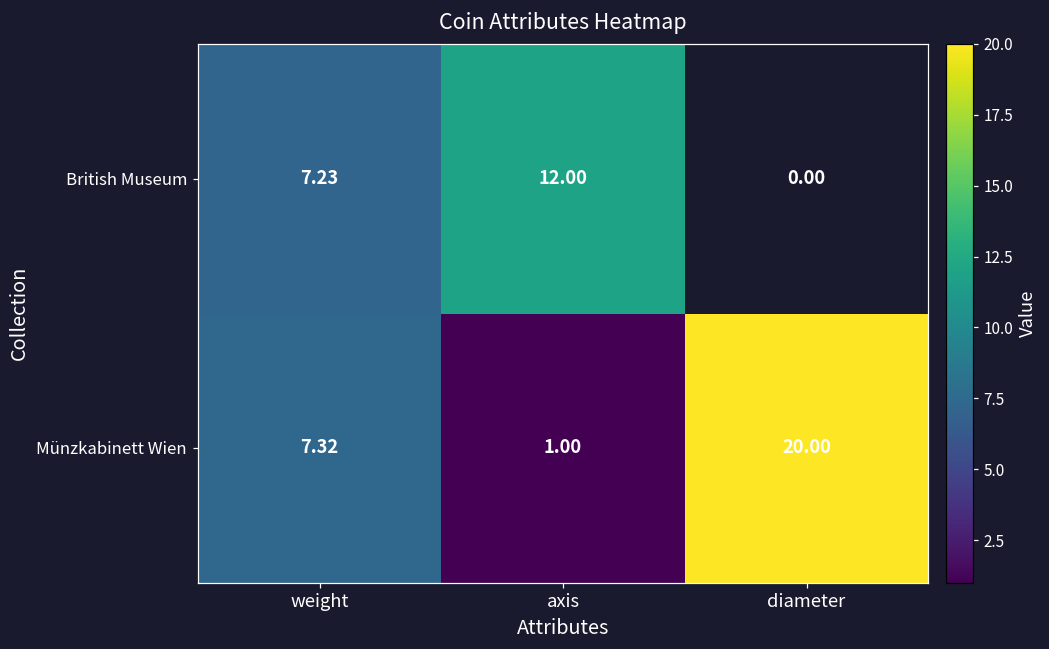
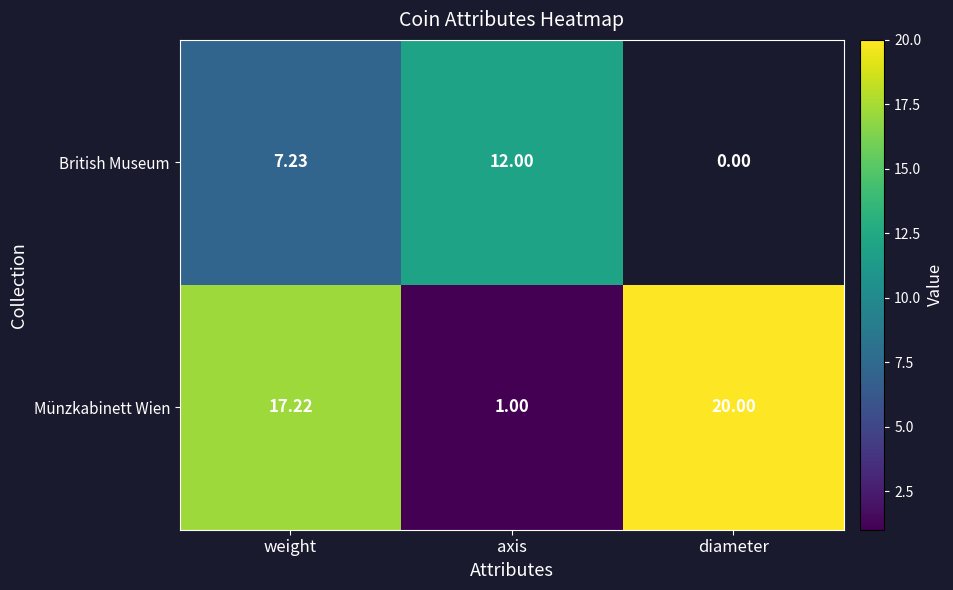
Münzkabinett Wien, weight: 7.32 -> 17.22
